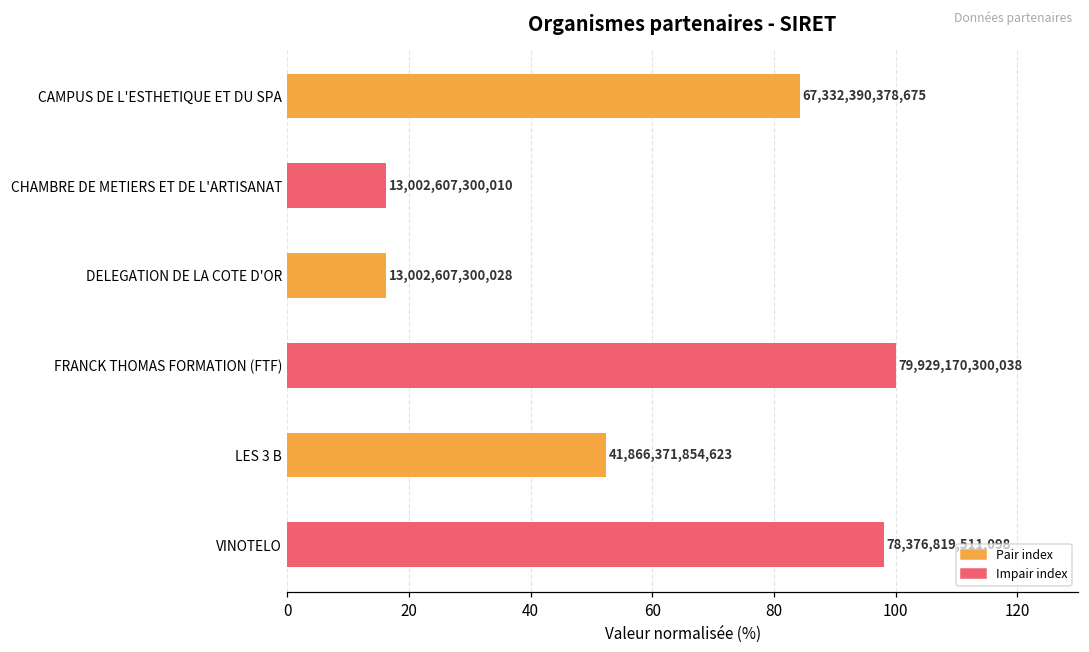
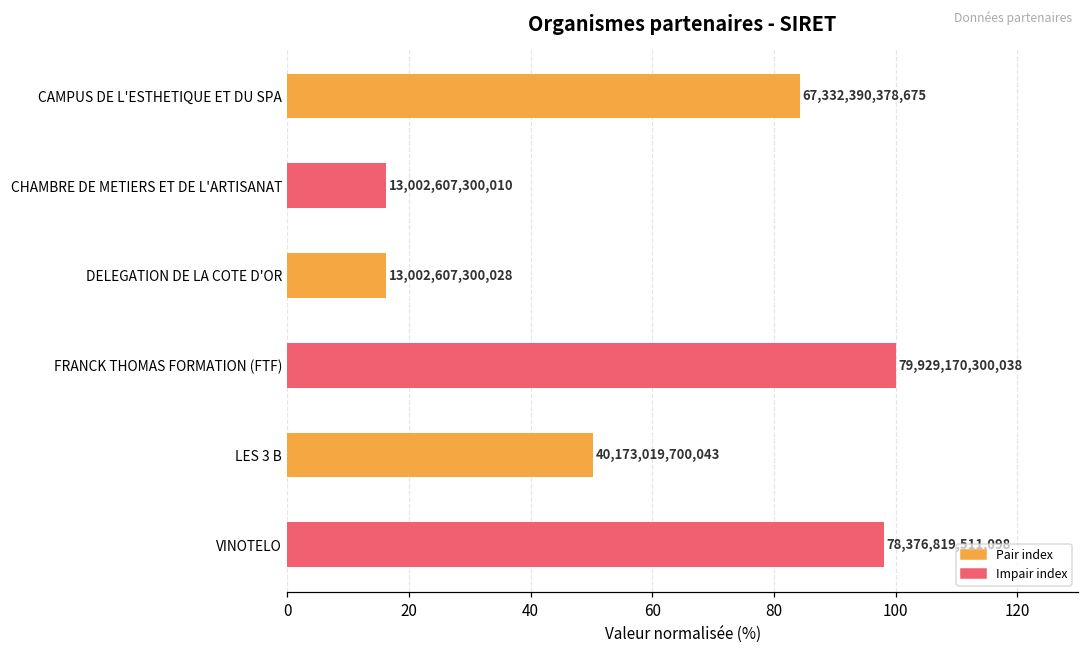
LES 3 B: 41,866,371,854,623 -> 40,173,019,700,043
